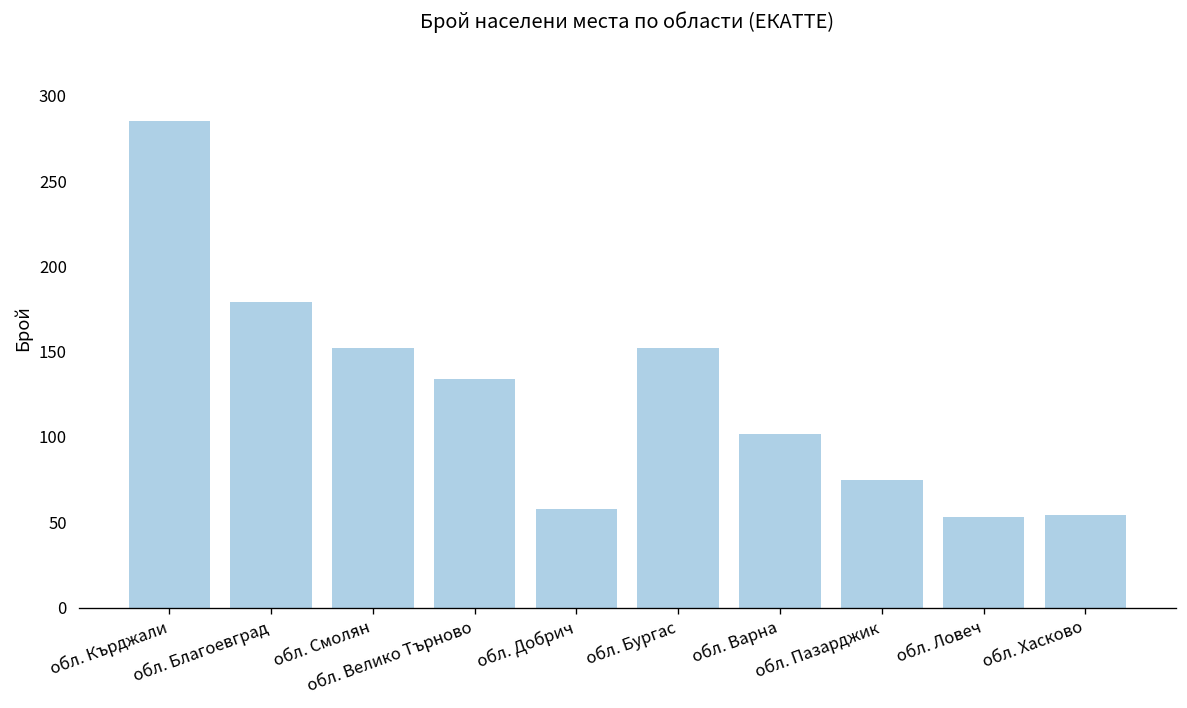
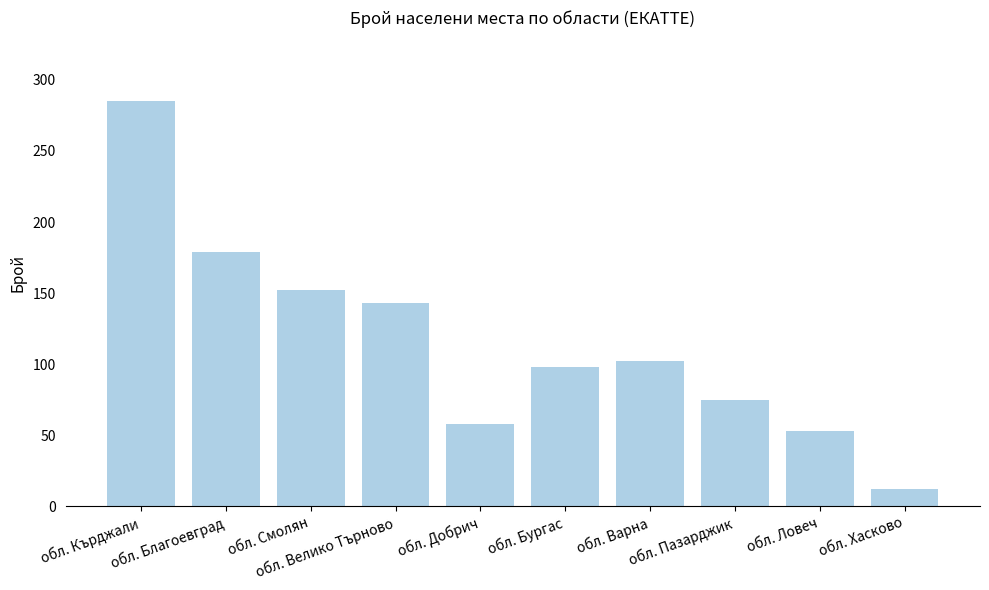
обл. Велико Търново: 134 -> 143
обл. Бургас: 152 -> 98
обл. Хасково: 54 -> 12
